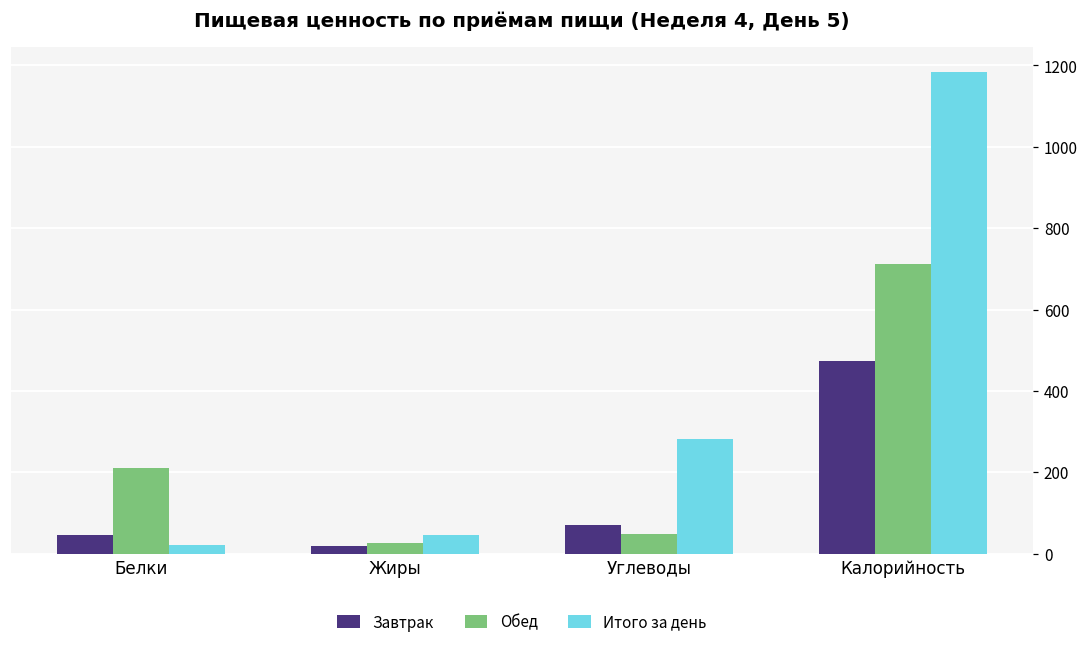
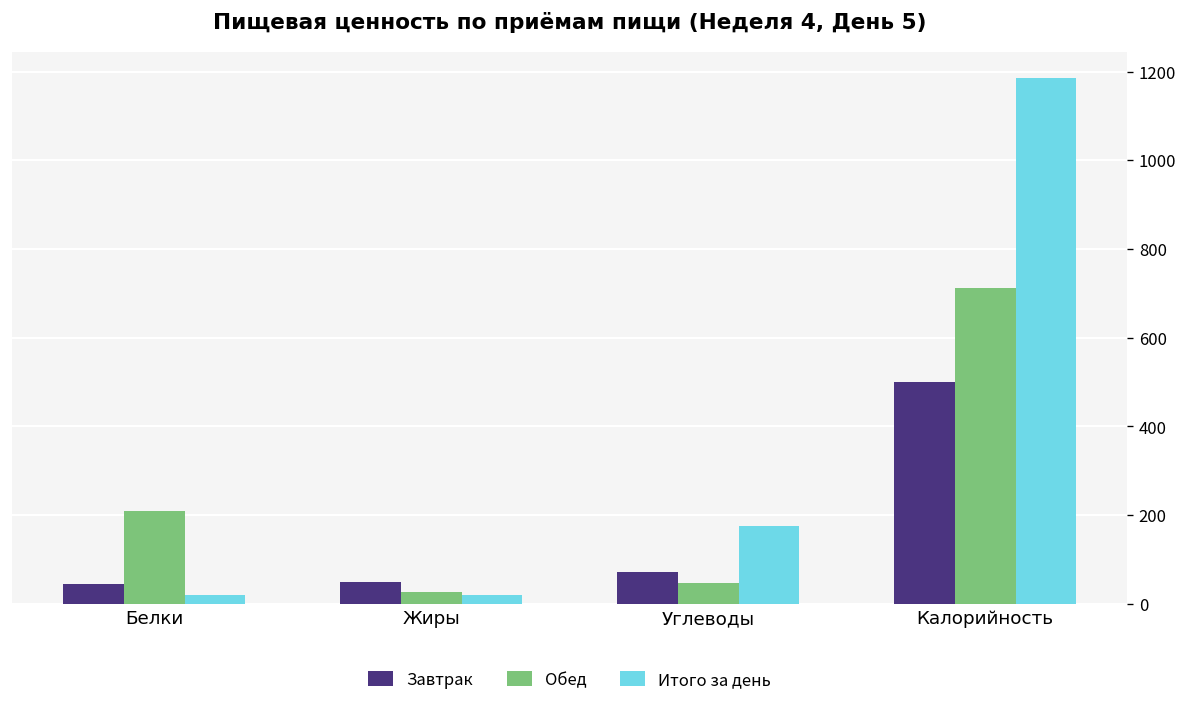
Завтрак, Жиры: 20 -> 50
Итого за день, Жиры: 40 -> 20
Итого за день, Углеводы: 280 -> 180
Завтрак, Калорийность: 470 -> 500
